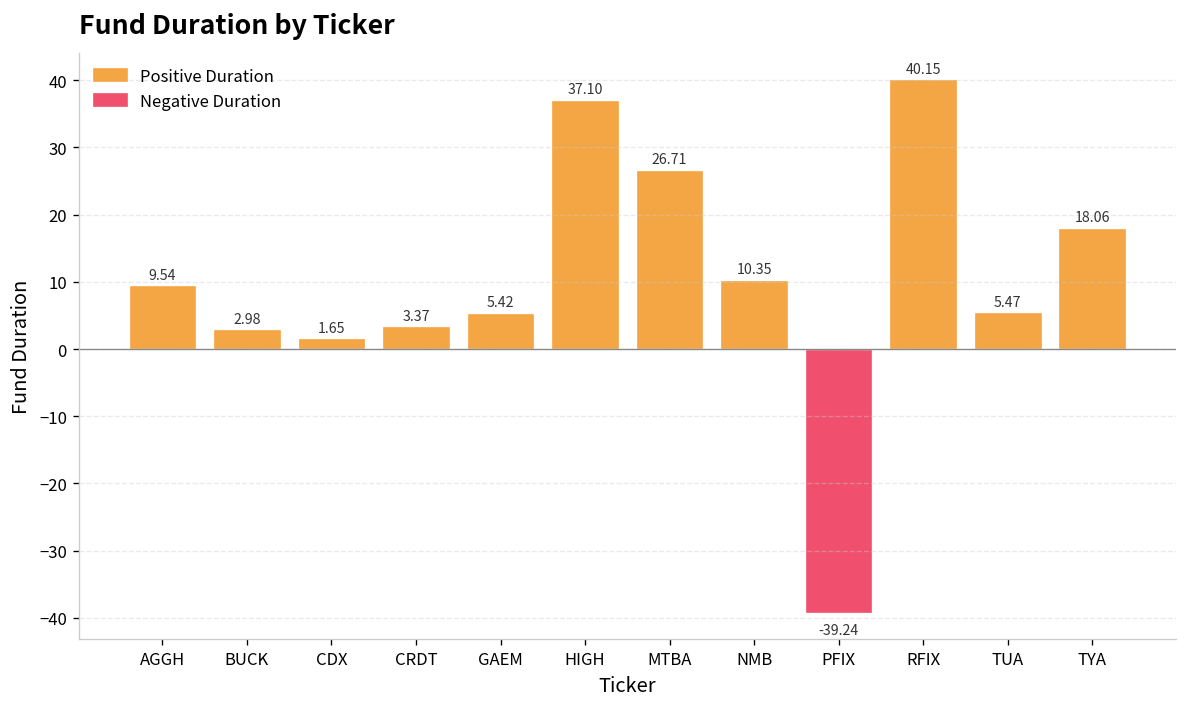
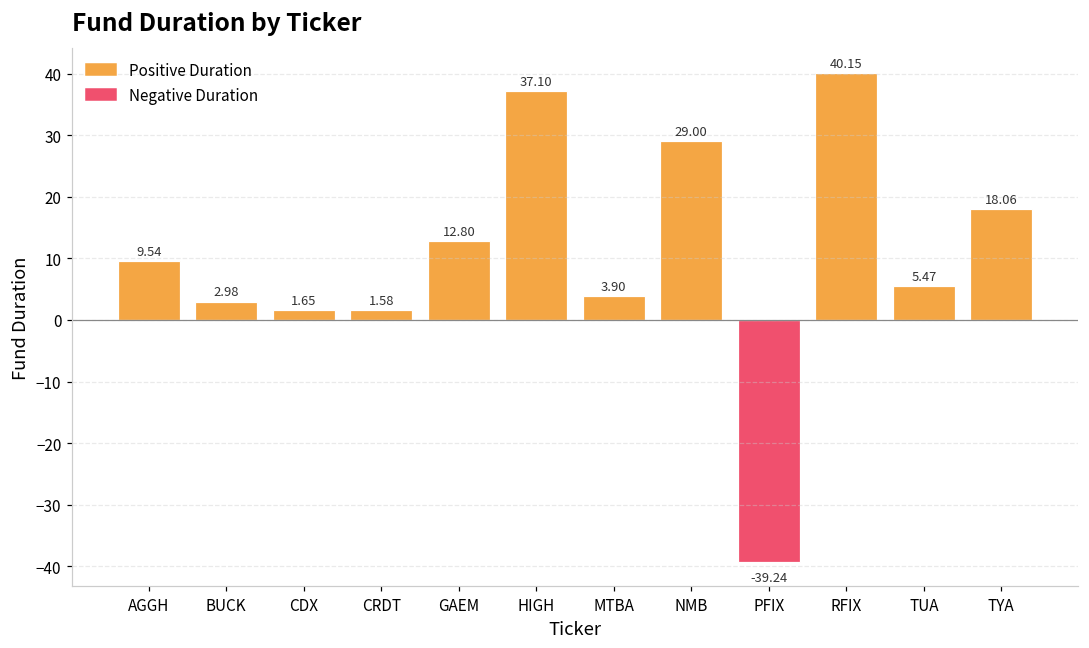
CRDT: 3.37 -> 1.58
GAEM: 5.42 -> 12.80
MTBA: 26.71 -> 3.90
NMB: 10.35 -> 29.00
